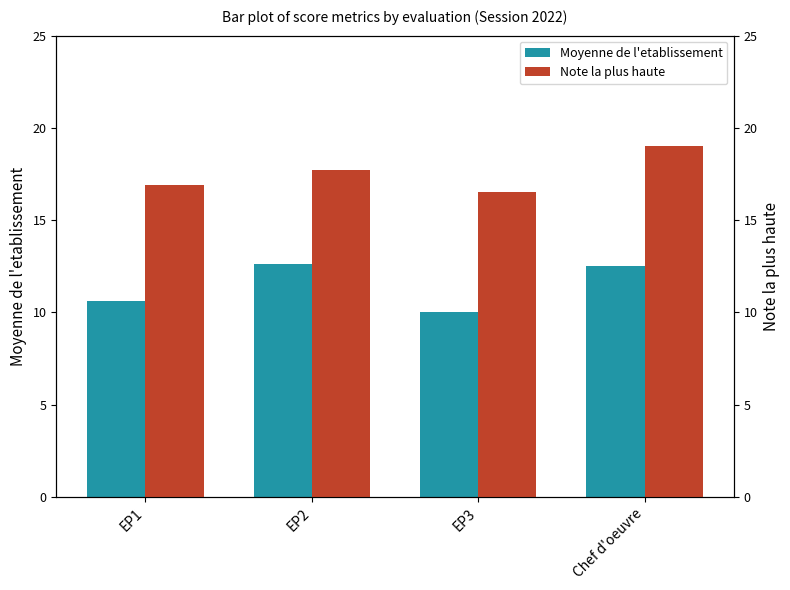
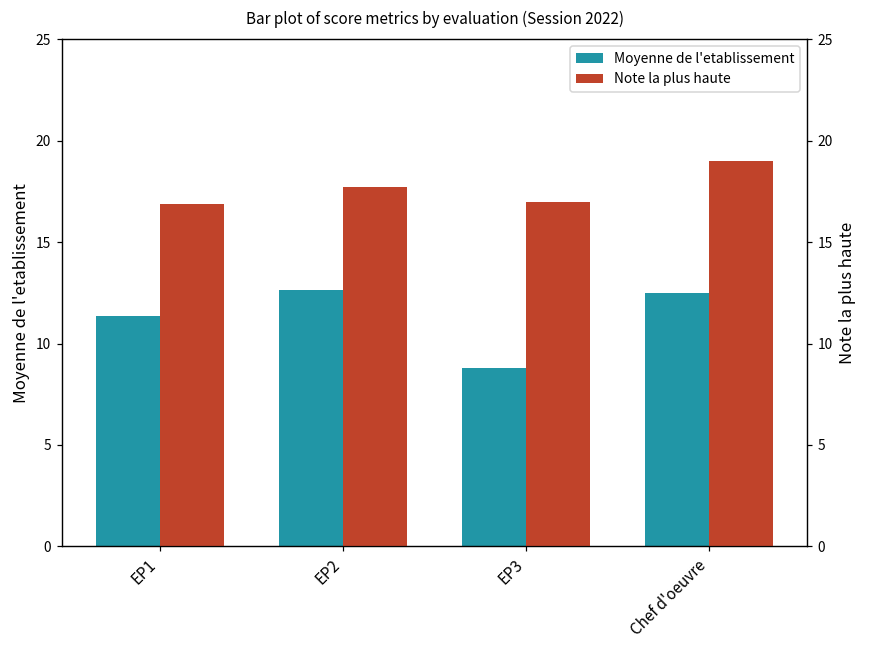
Moyenne de l'etablissement, EP1: 10.6 -> 11.4
Moyenne de l'etablissement, EP3: 10.0 -> 8.8
Note la plus haute, EP3: 16.5 -> 17.0
